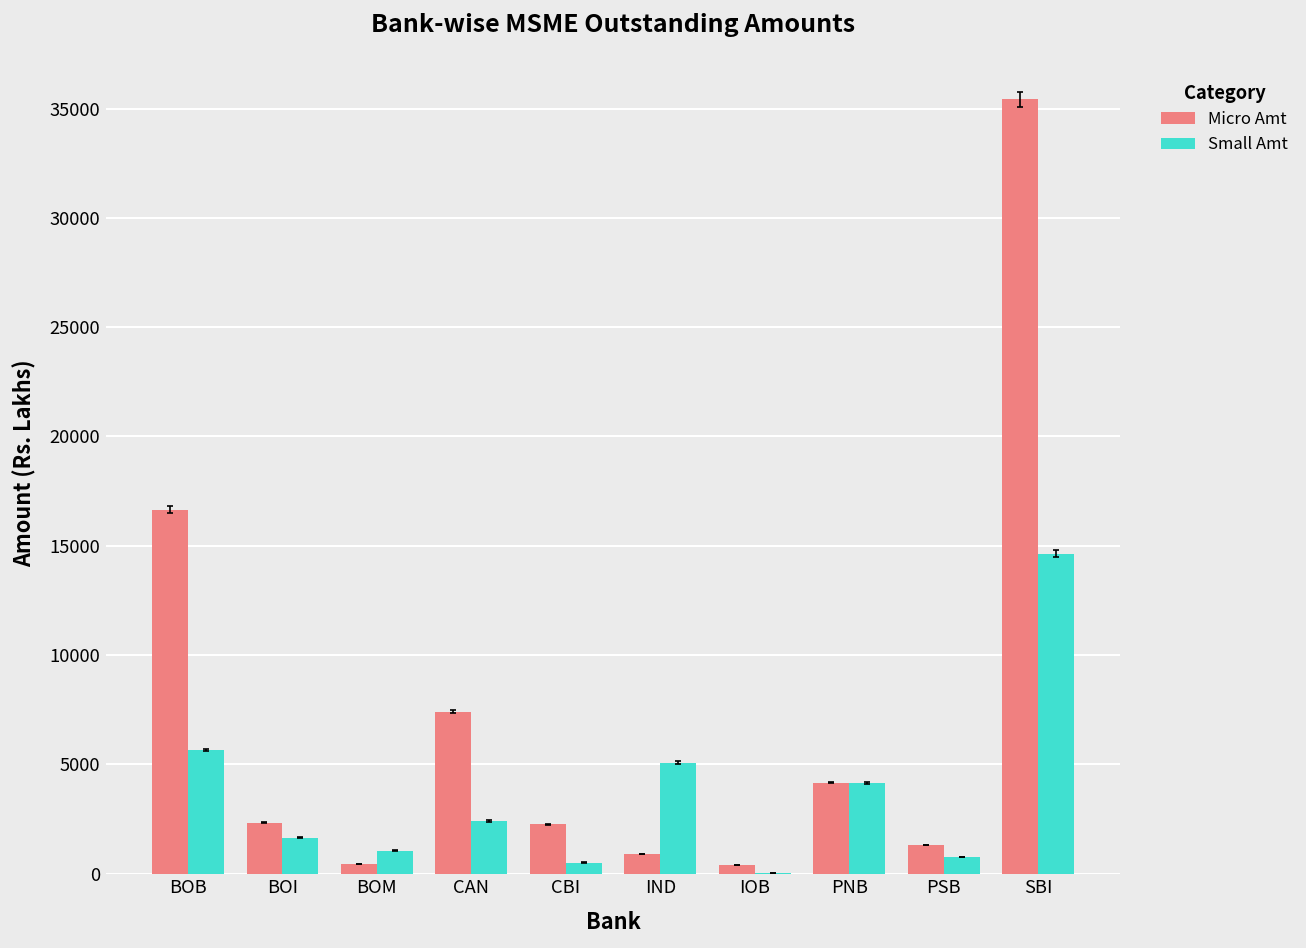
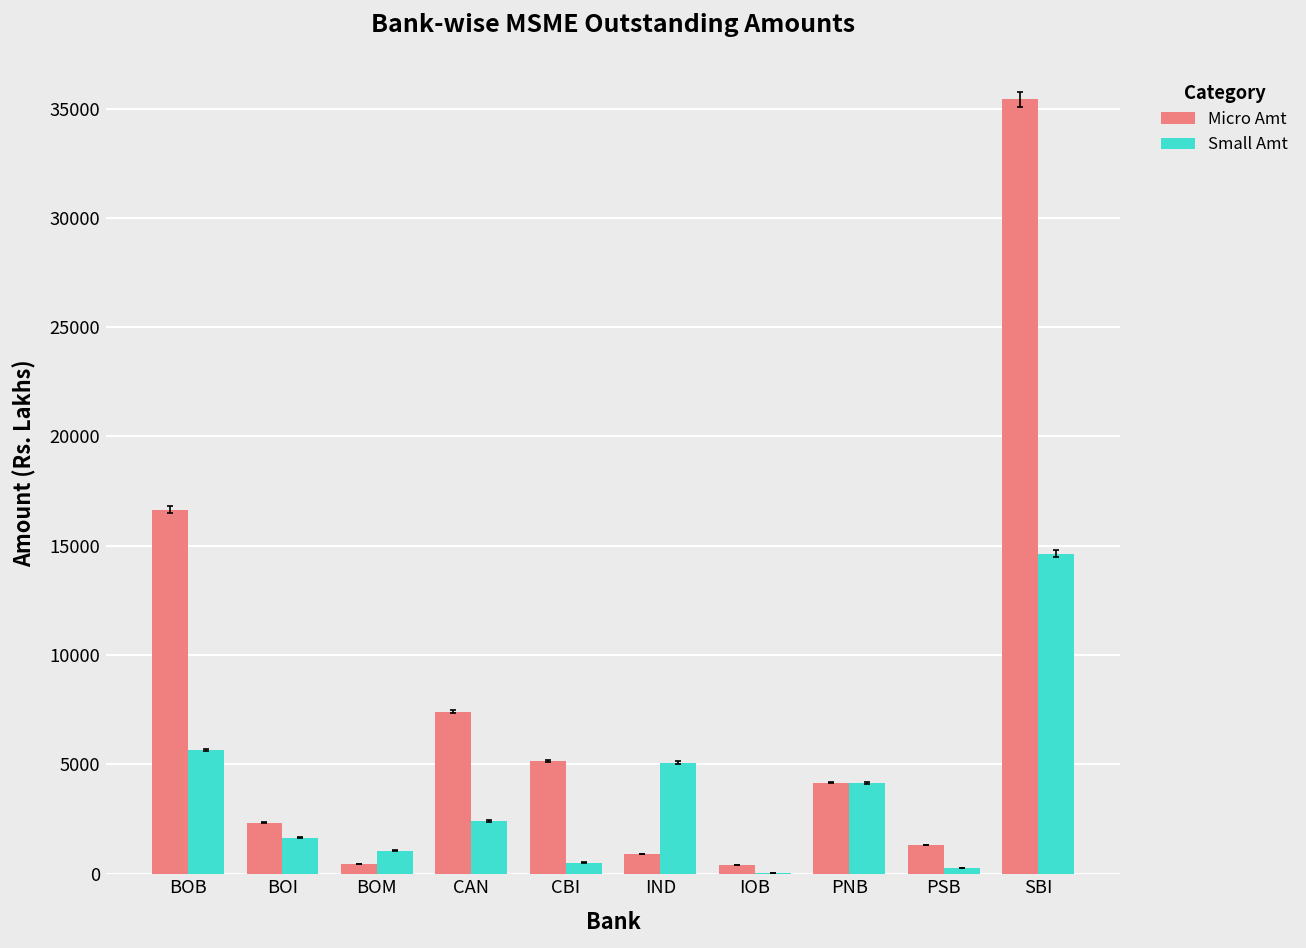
Micro Amt, CBI: 2300 -> 5200
Small Amt, PSB: 800 -> 300
